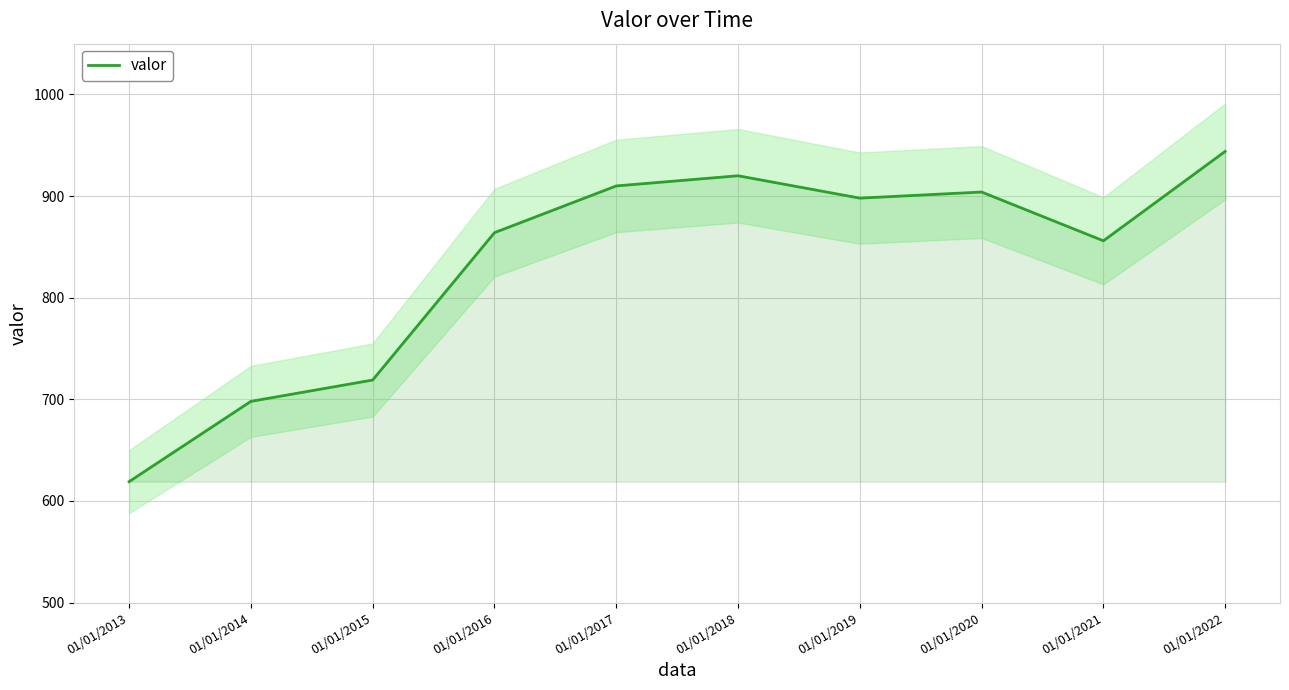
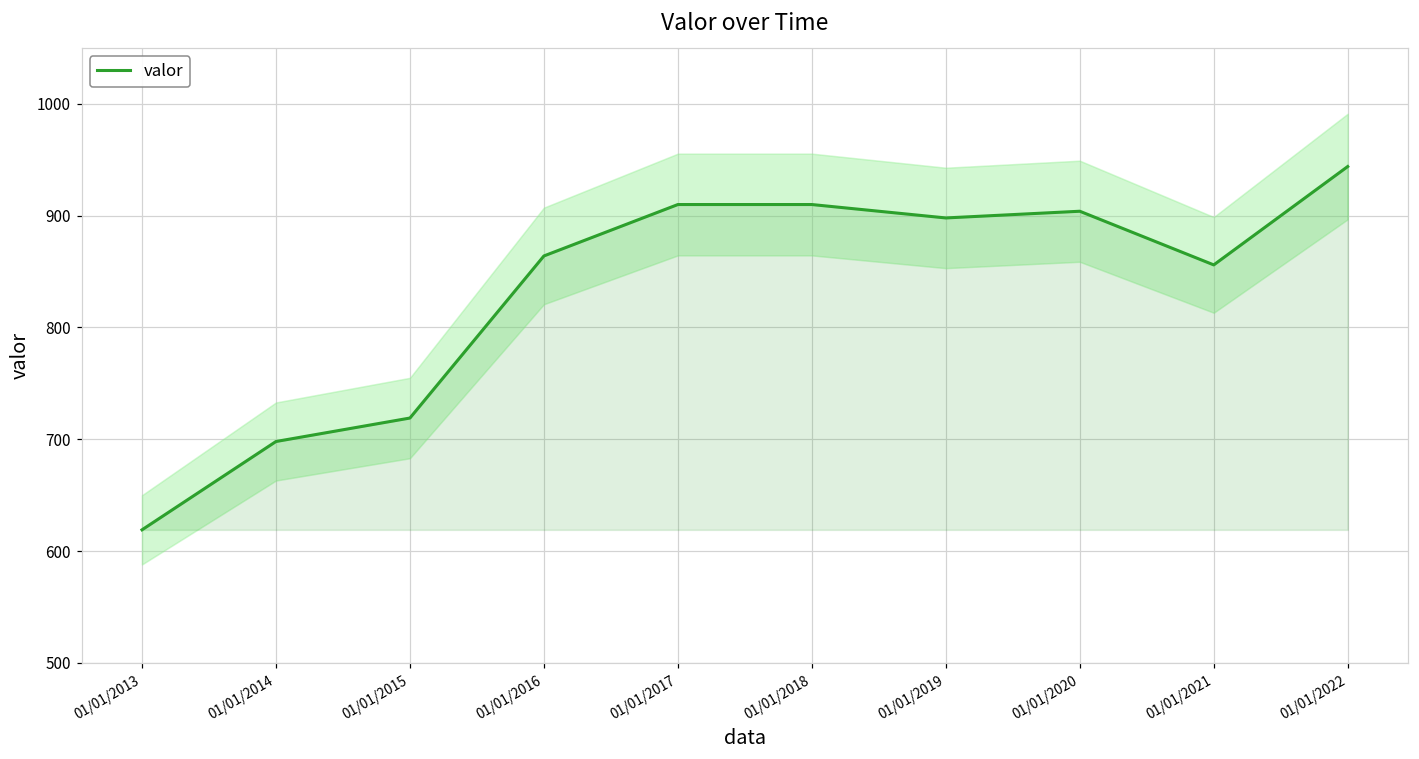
valor, 01/01/2018: 920 -> 910
